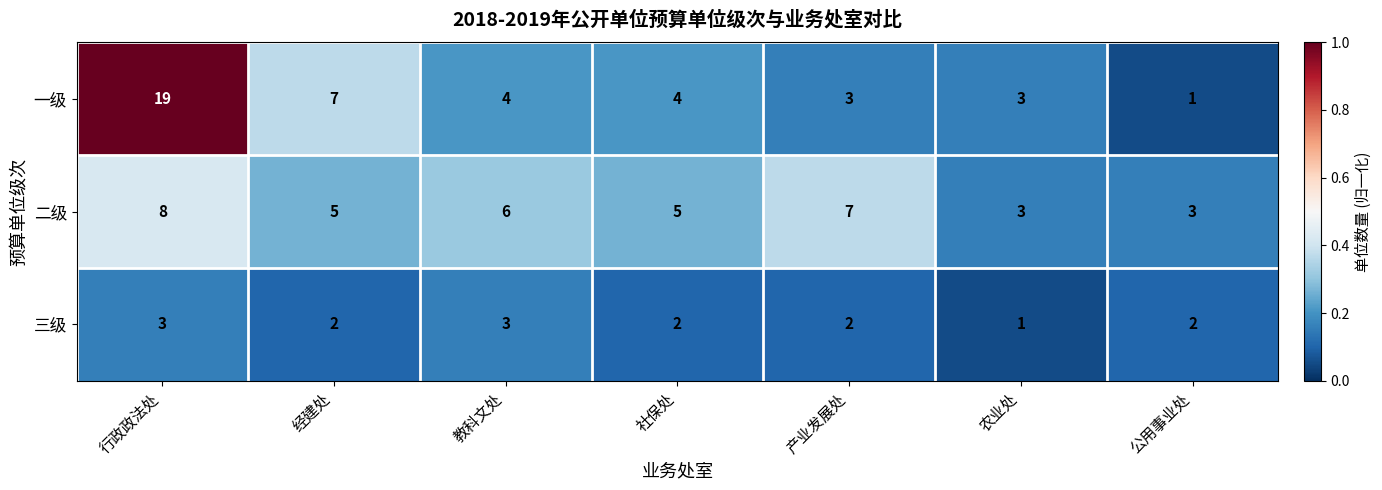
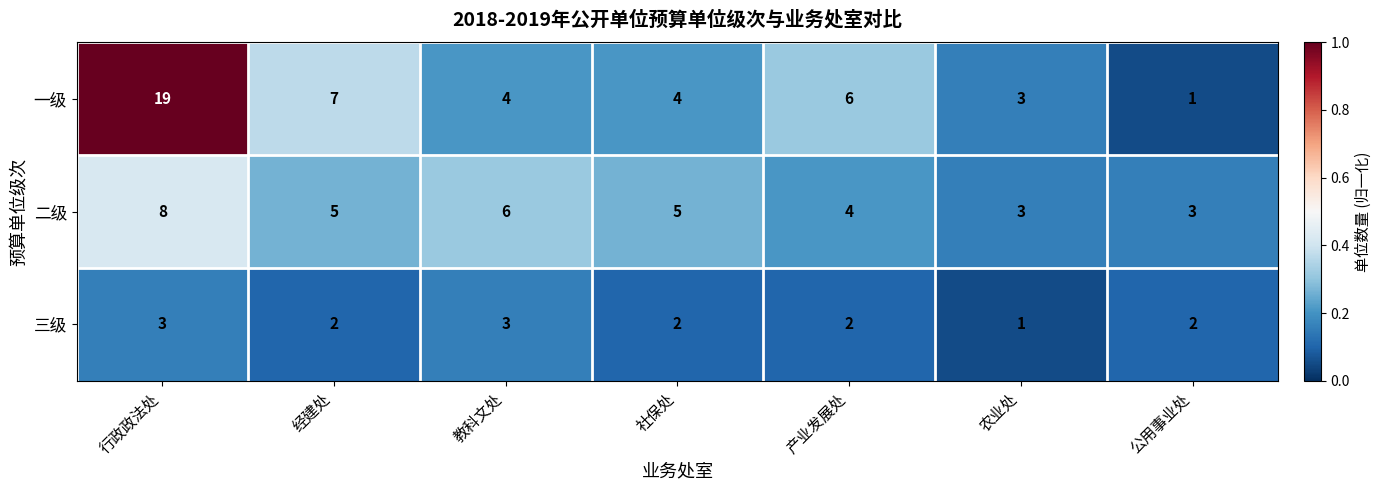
一级, 产业发展处: 3 -> 6
二级, 产业发展处: 7 -> 4
